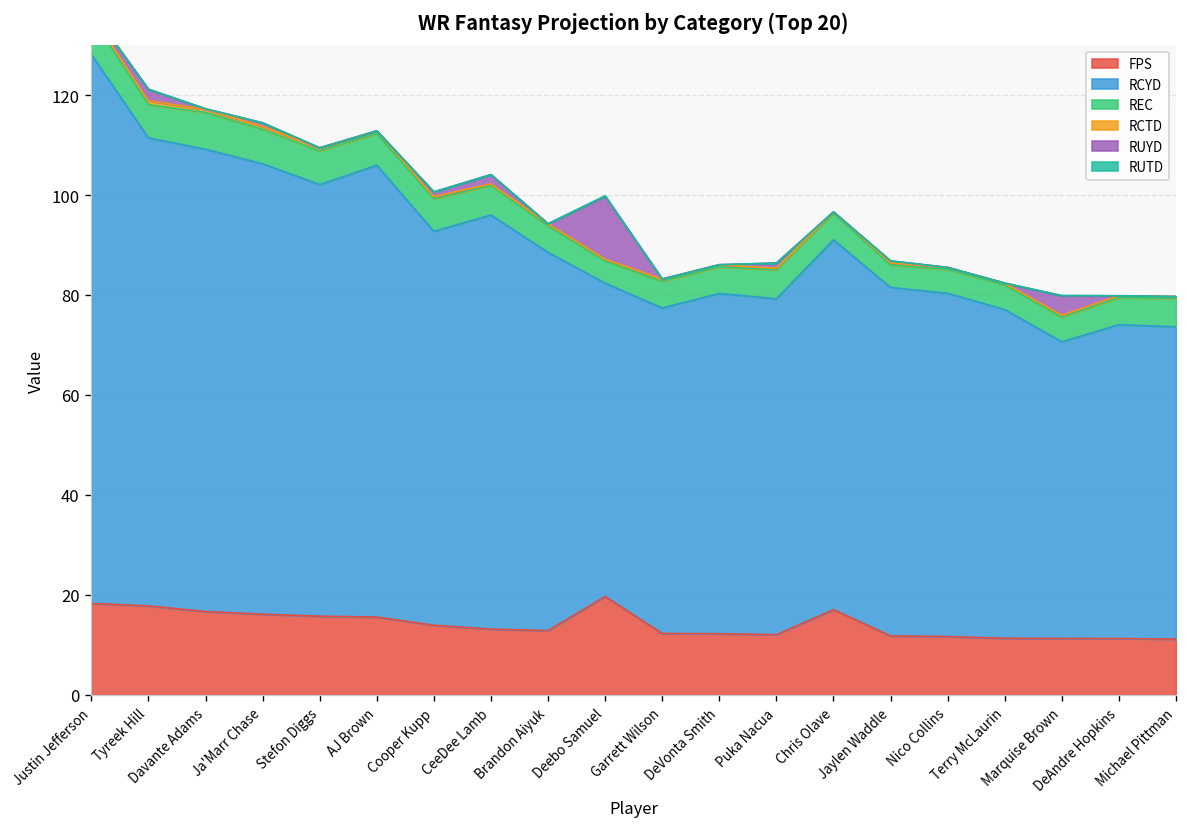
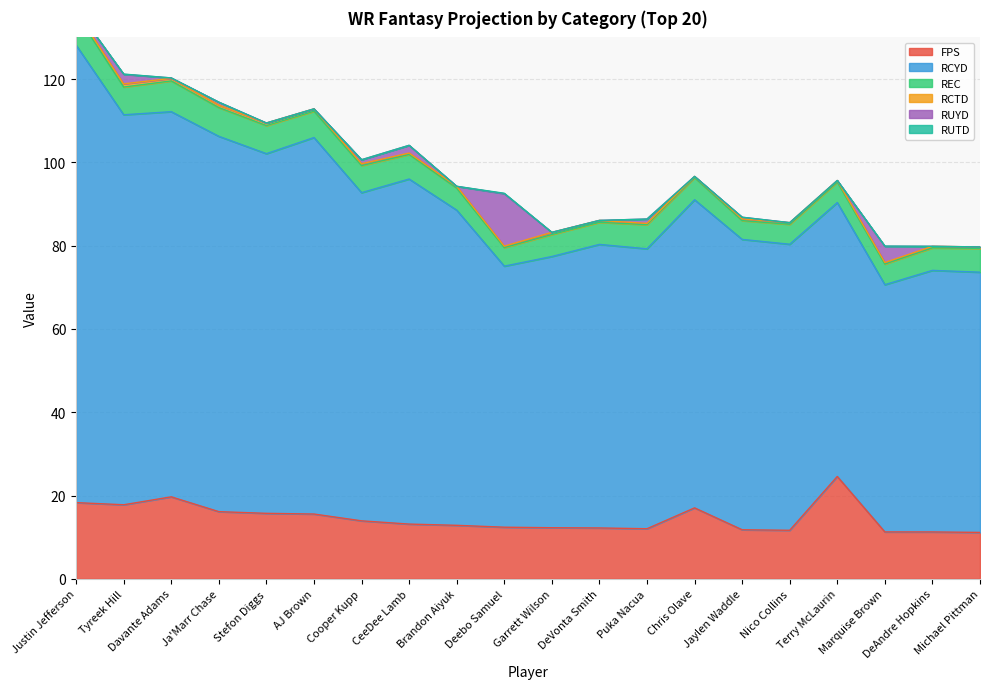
FPS, Davante Adams: 17 -> 20
FPS, Deebo Samuel: 20 -> 12
FPS, Terry McLaurin: 11 -> 25
